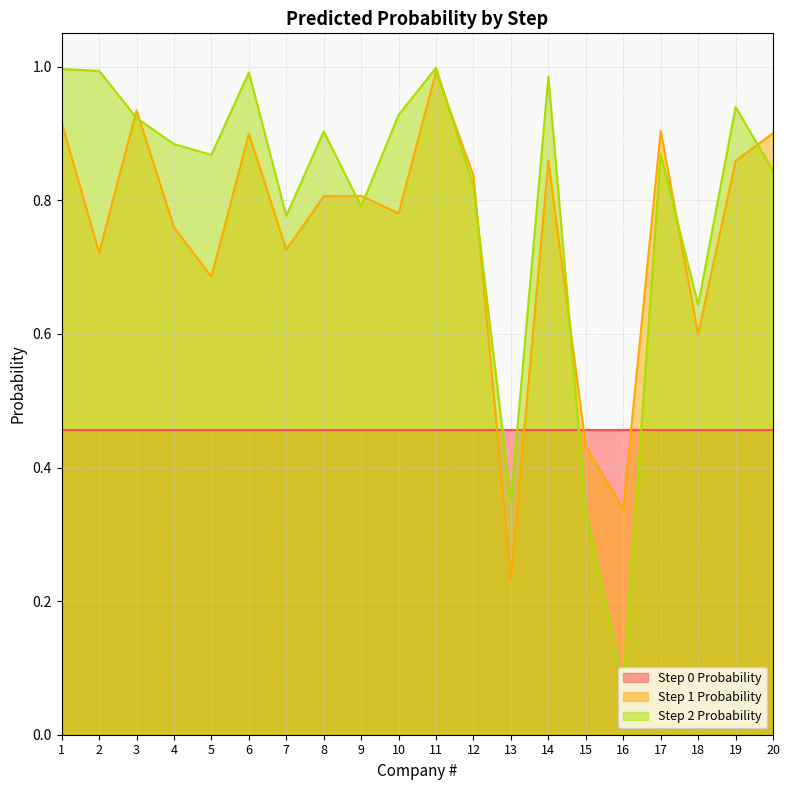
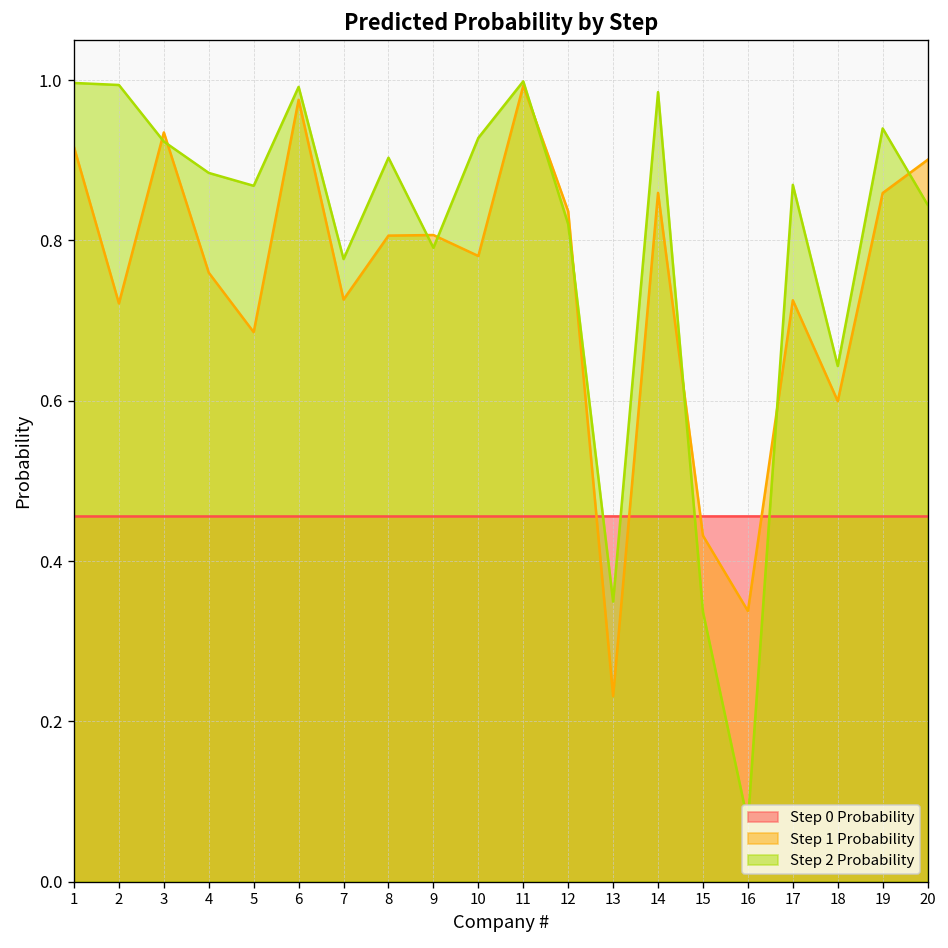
Step 1 Probability, 6: 0.90 -> 0.98
Step 1 Probability, 17: 0.90 -> 0.73
